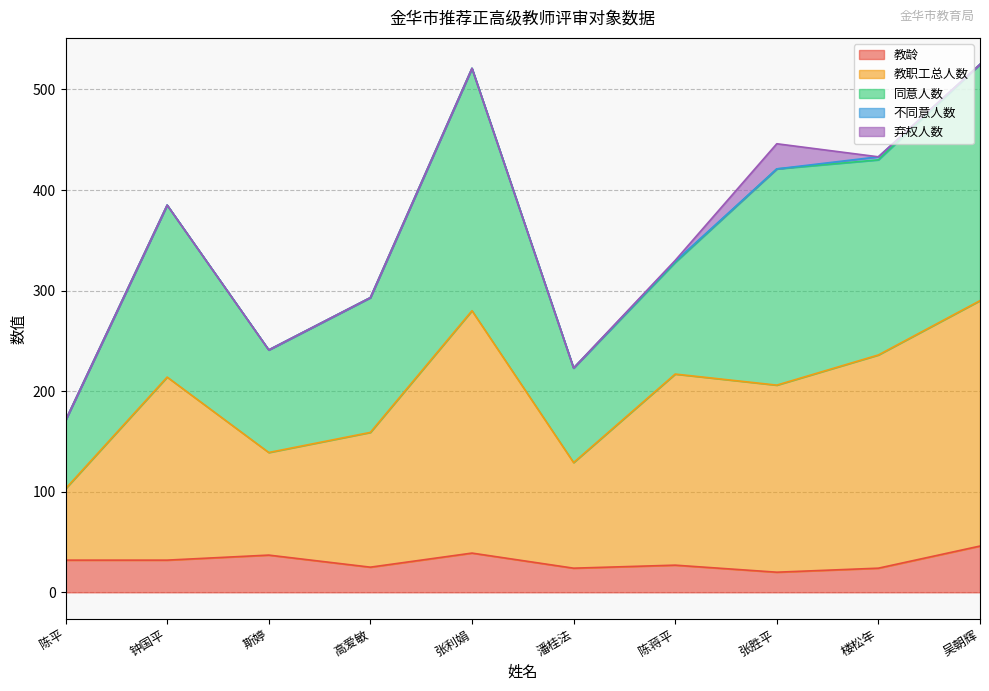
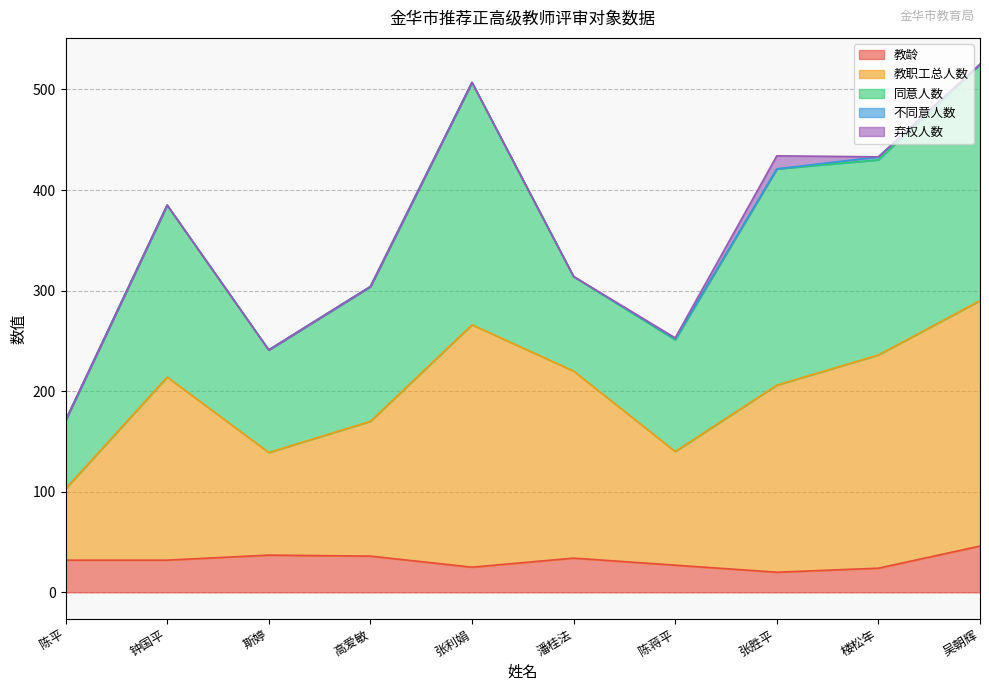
教龄, 高爱敏: 25 -> 36
教龄, 张利娟: 39 -> 25
教龄, 潘桂法: 24 -> 34
教职工总人数, 潘桂法: 105 -> 186
教职工总人数, 陈蒋平: 190 -> 113
弃权人数, 张胜平: 25 -> 13
